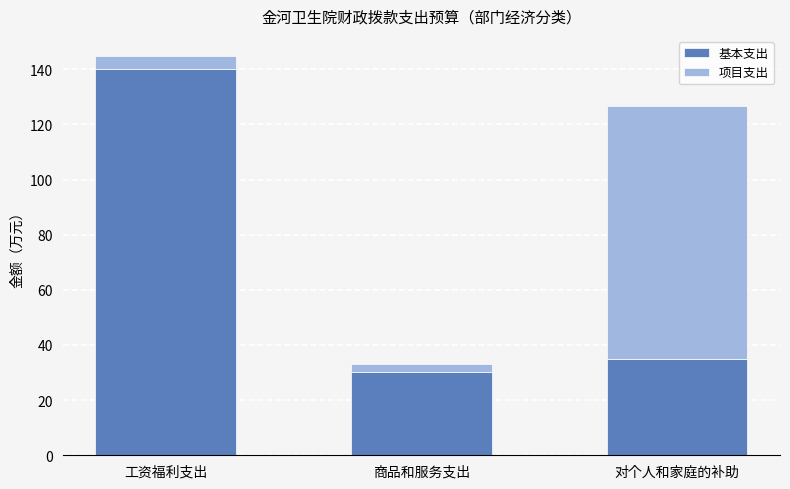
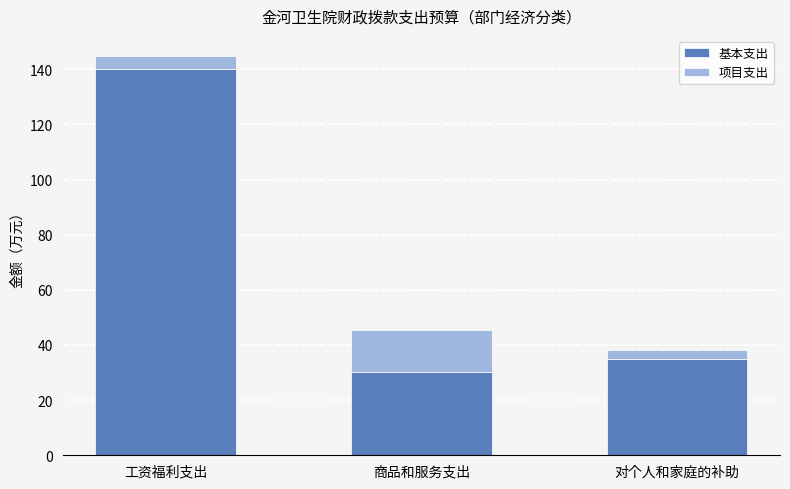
项目支出, 商品和服务支出: 3 -> 15
项目支出, 对个人和家庭的补助: 92 -> 3
